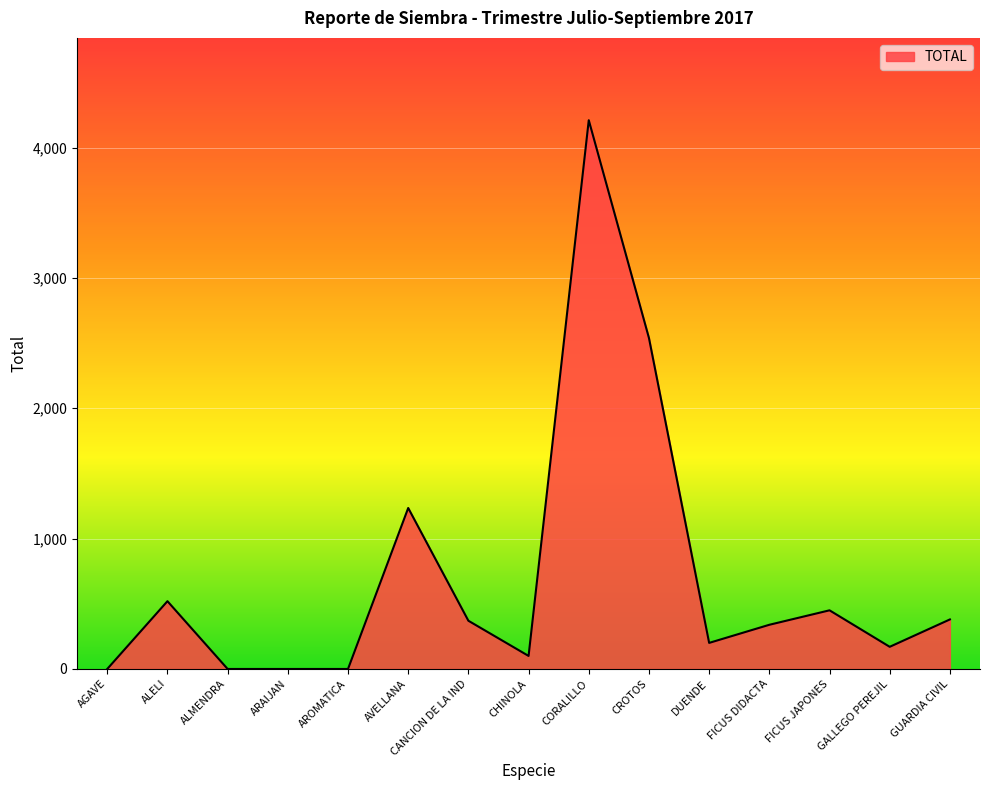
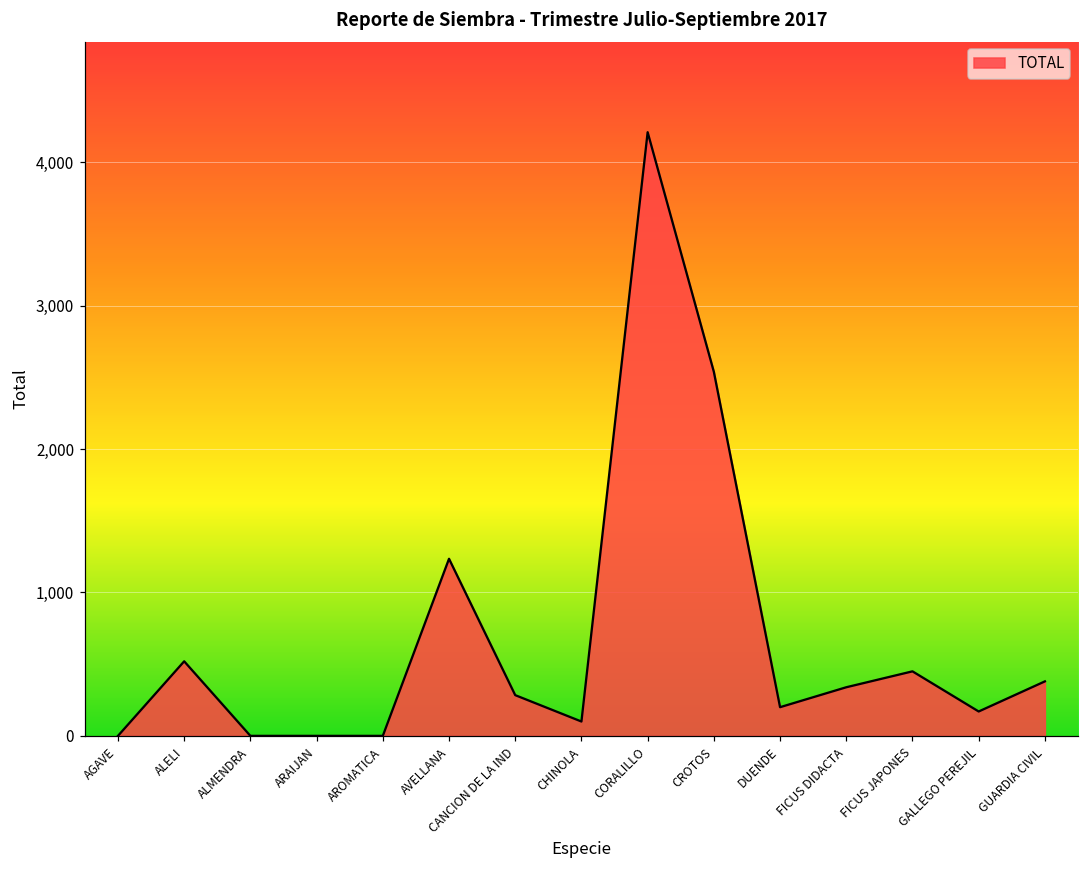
CANCION DE LA IND: 370 -> 280
